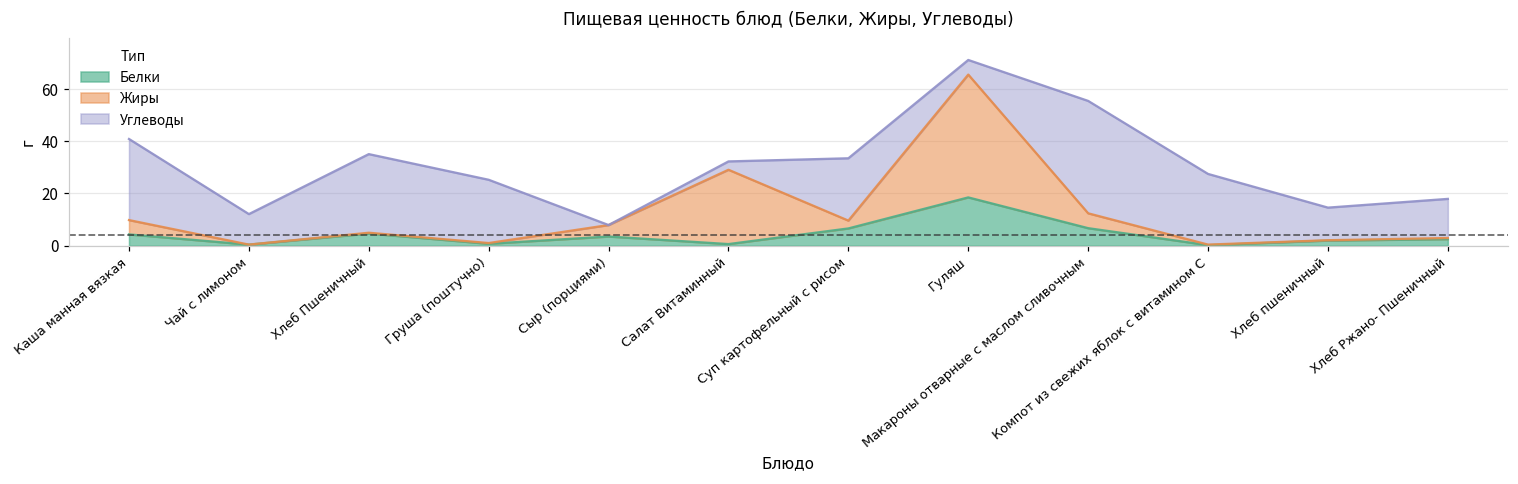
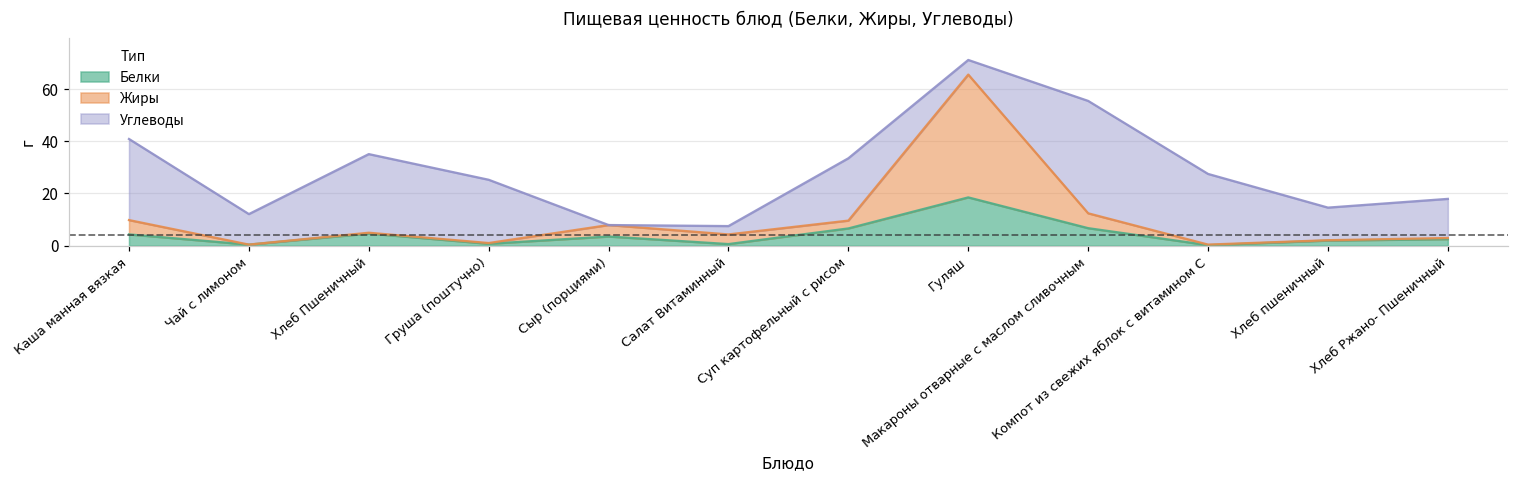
Жиры, Салат Витаминный: 29 -> 4
